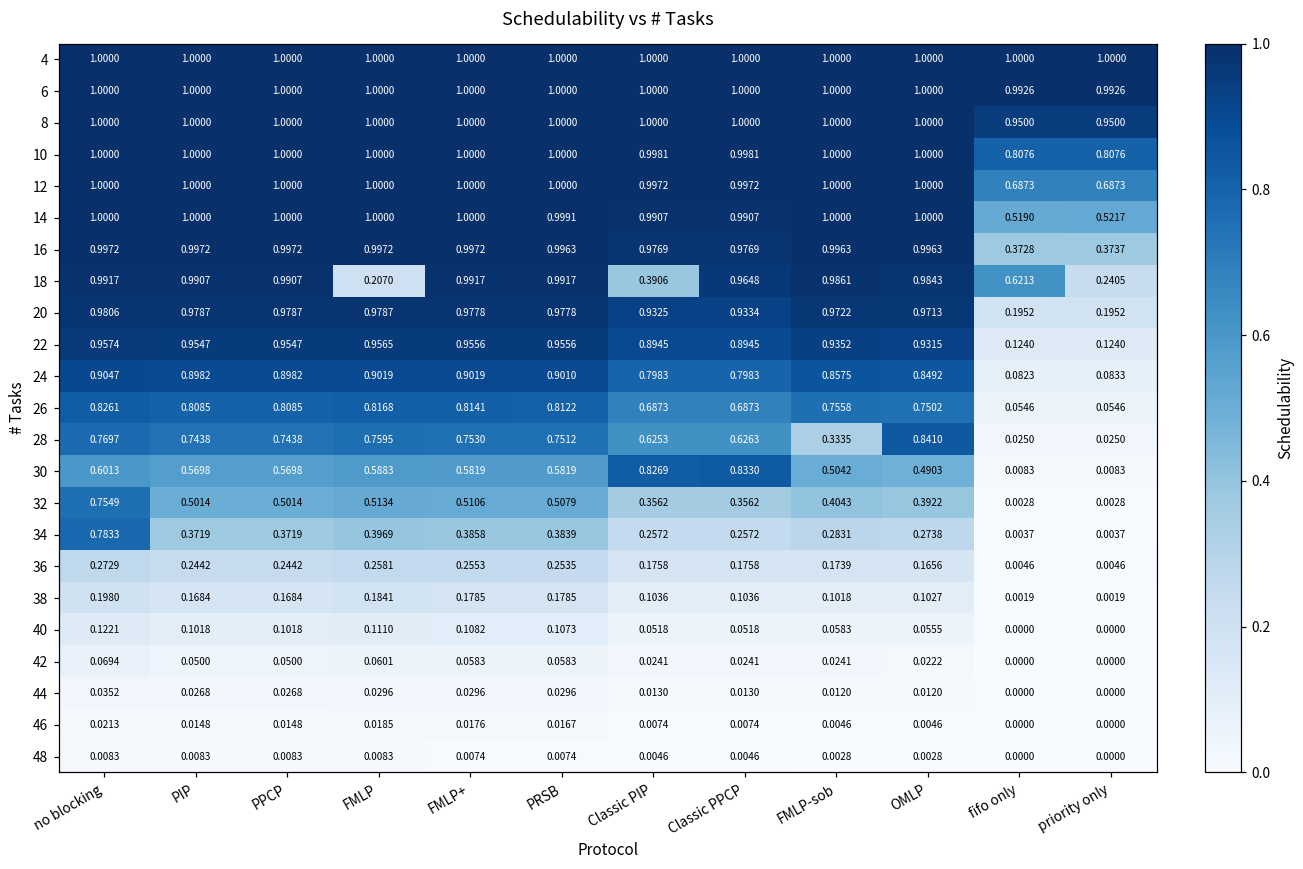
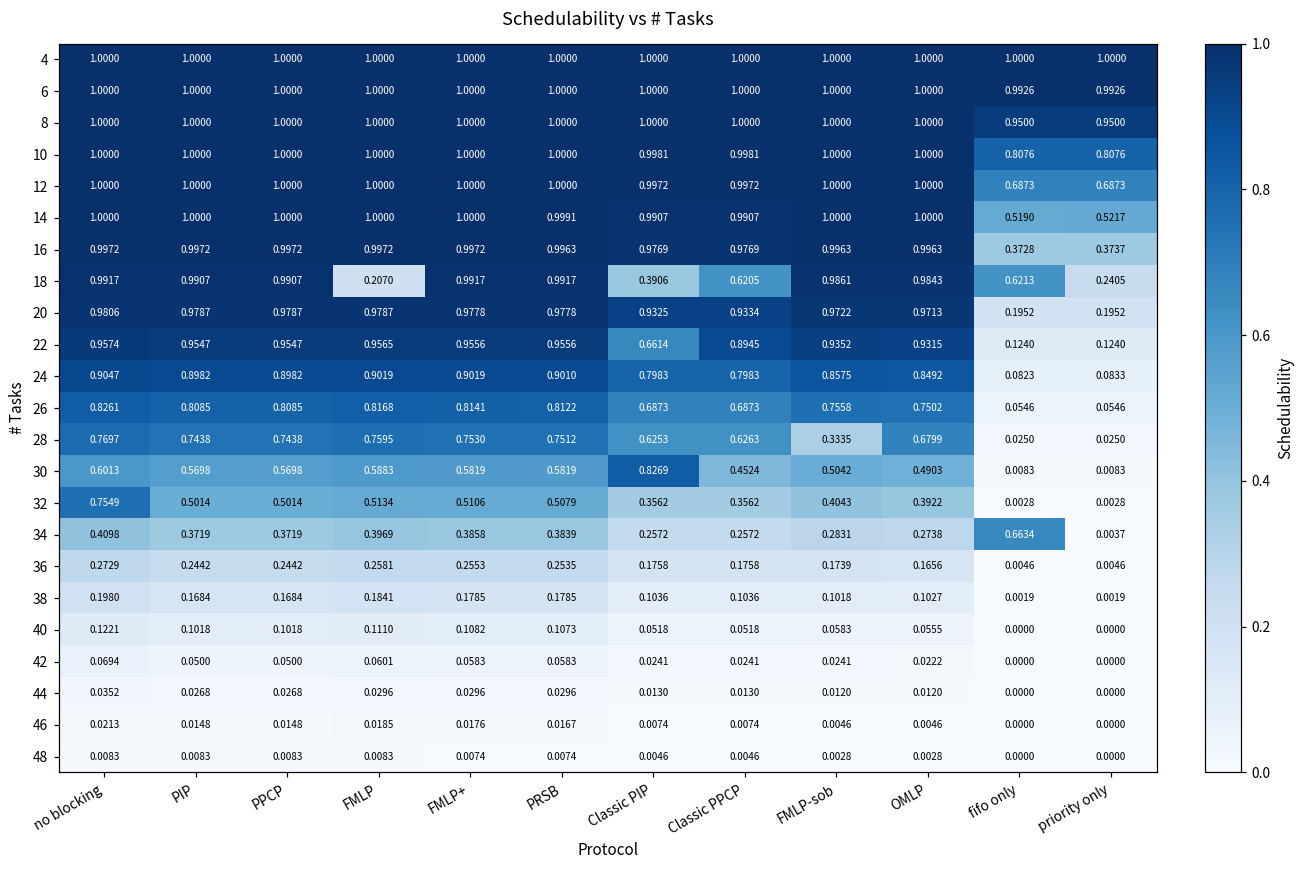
18, Classic PPCP: 0.9648 -> 0.6205
22, Classic PIP: 0.8945 -> 0.6614
28, OMLP: 0.8410 -> 0.6799
30, Classic PPCP: 0.8330 -> 0.4524
34, no blocking: 0.7833 -> 0.4098
34, fifo only: 0.0037 -> 0.6634
